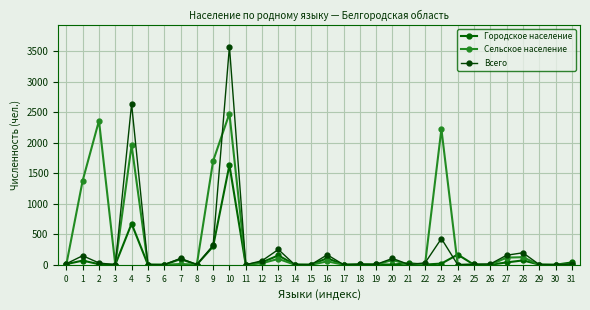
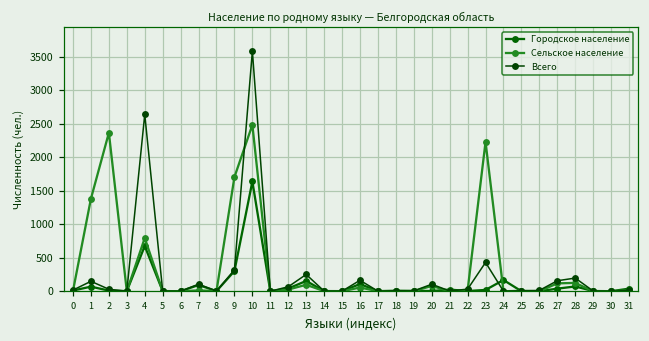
Сельское население, 4: 2000 -> 800
